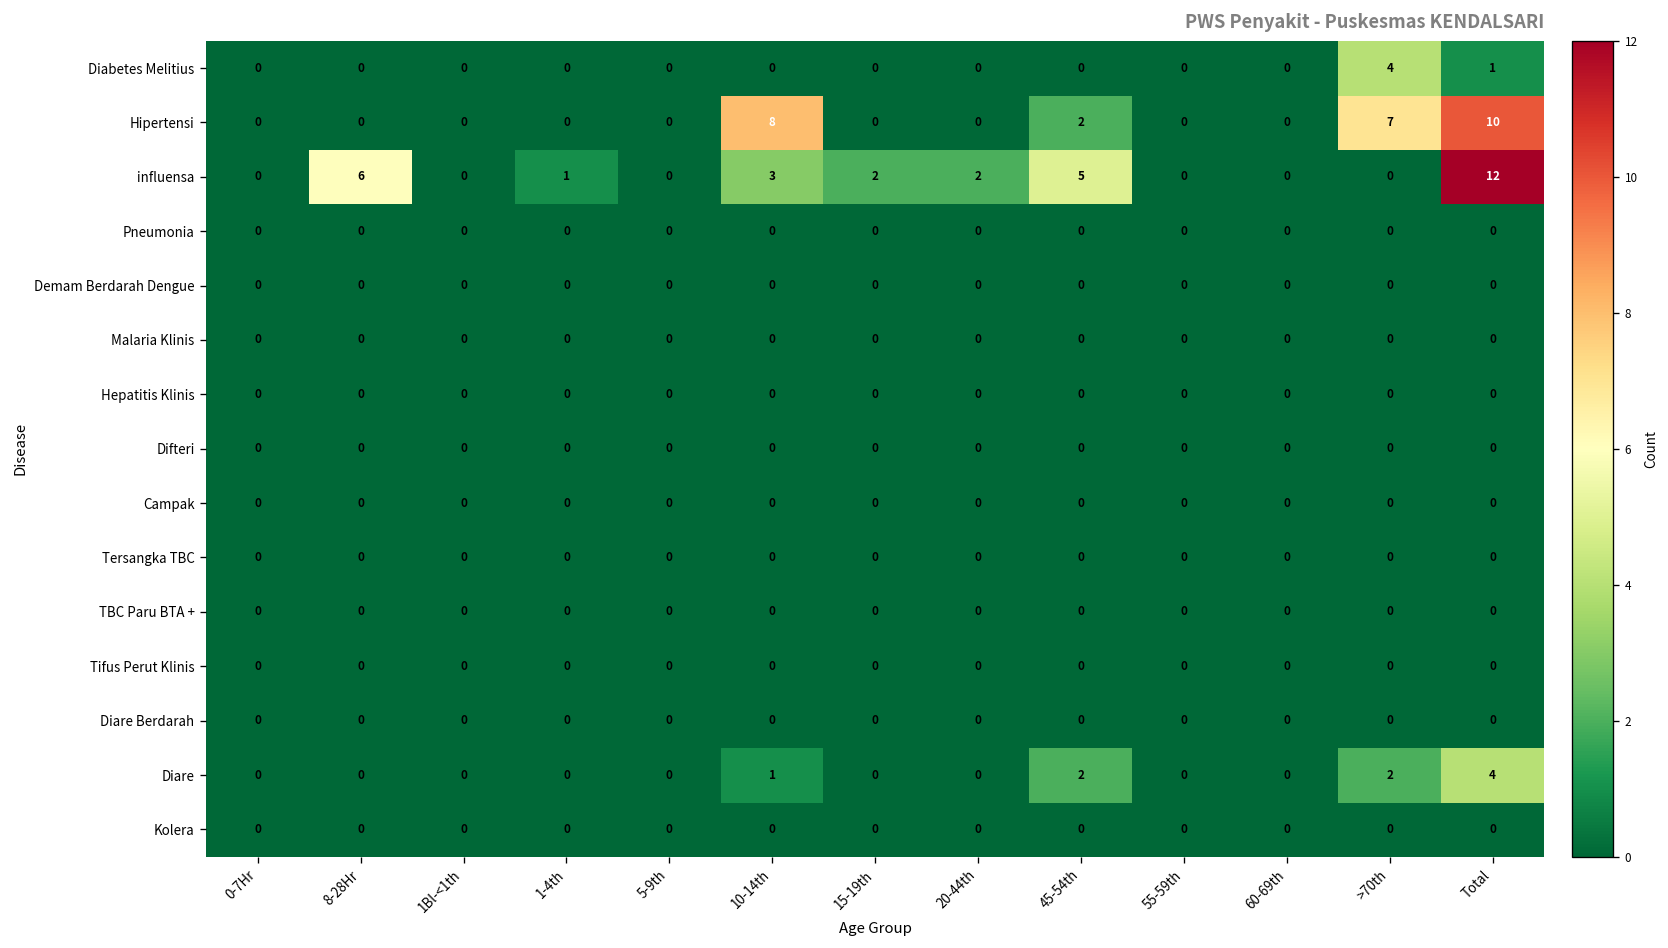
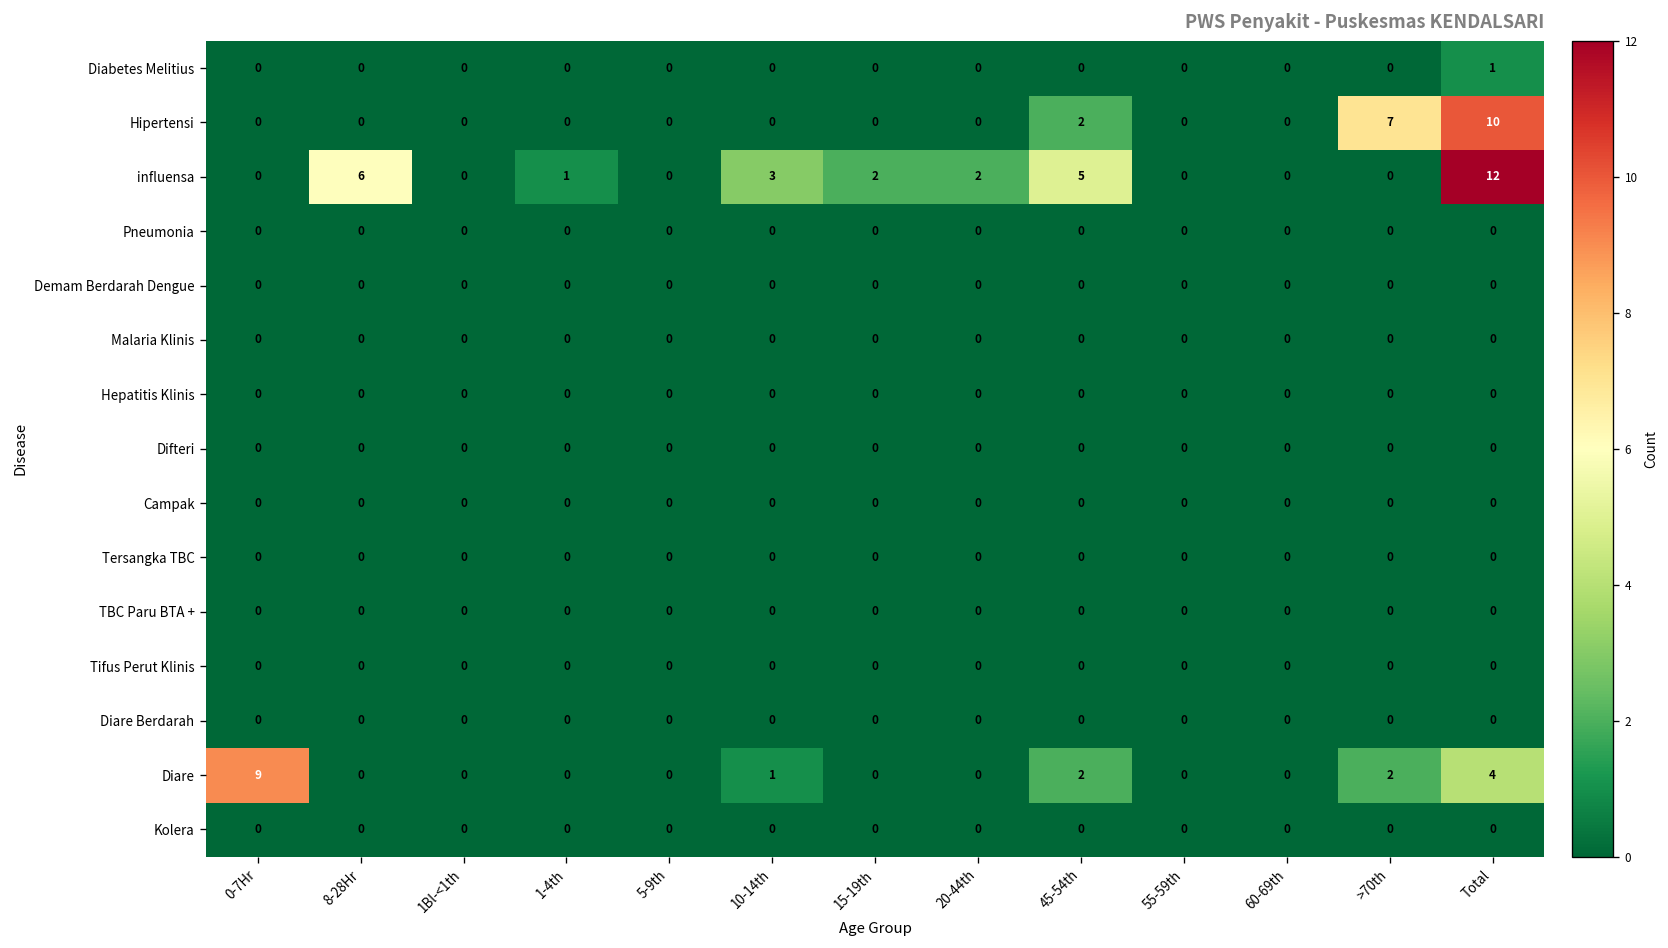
Diabetes Melitius, >70th: 4 -> 0
Hipertensi, 10-14th: 8 -> 0
Diare, 0-7Hr: 0 -> 9
